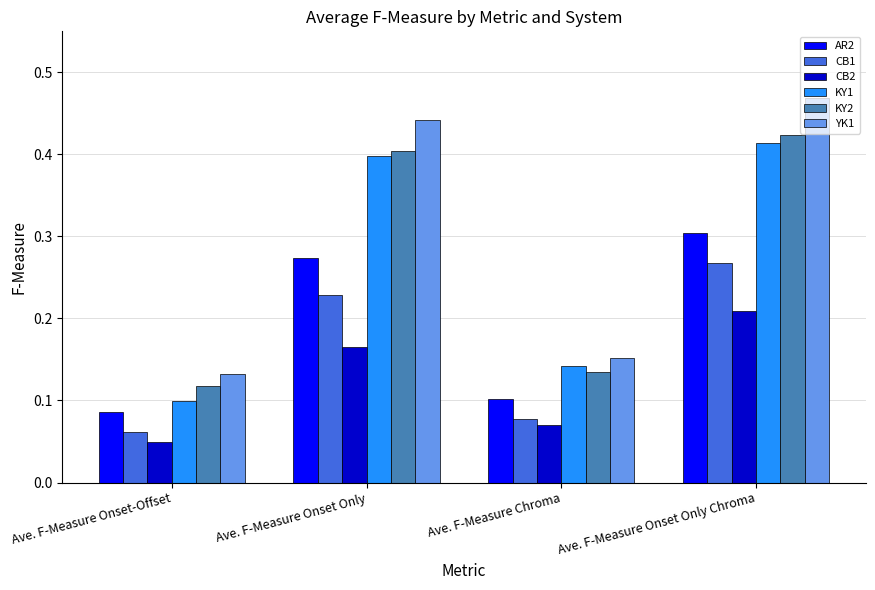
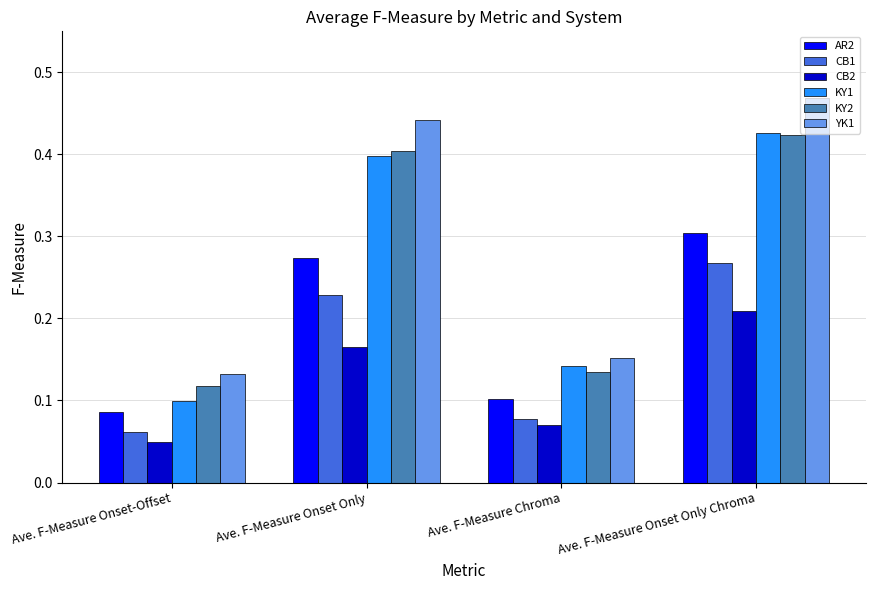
KY1, Ave. F-Measure Onset Only Chroma: 0.41 -> 0.43
